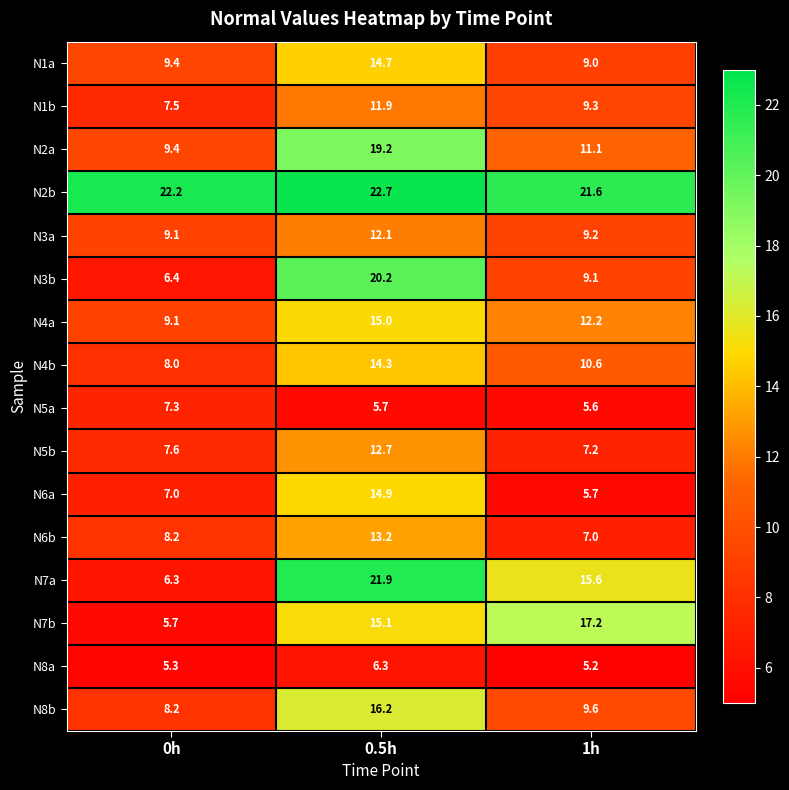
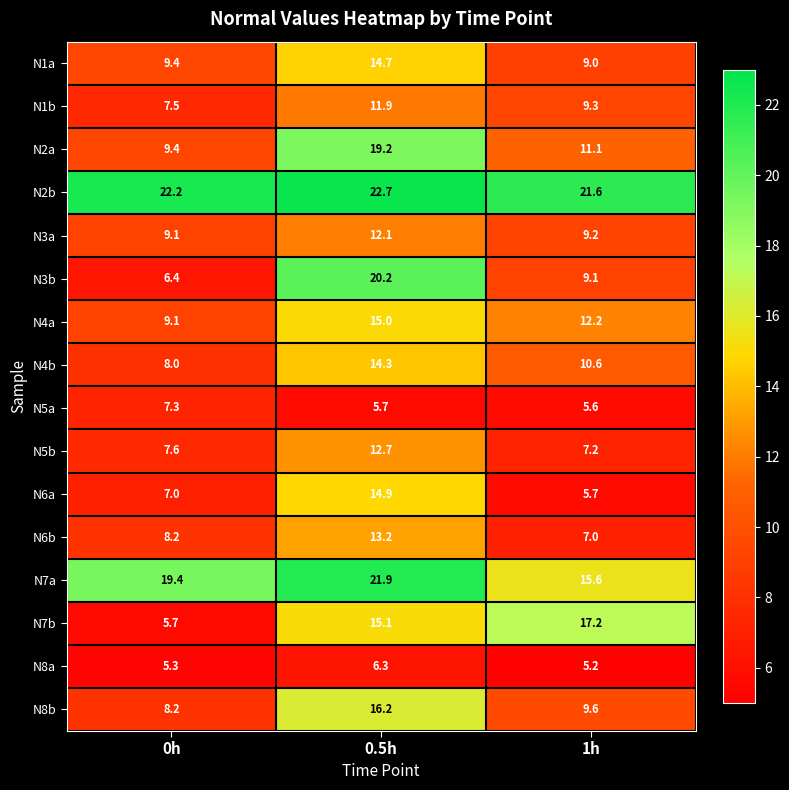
N7a, 0h: 6.3 -> 19.4
